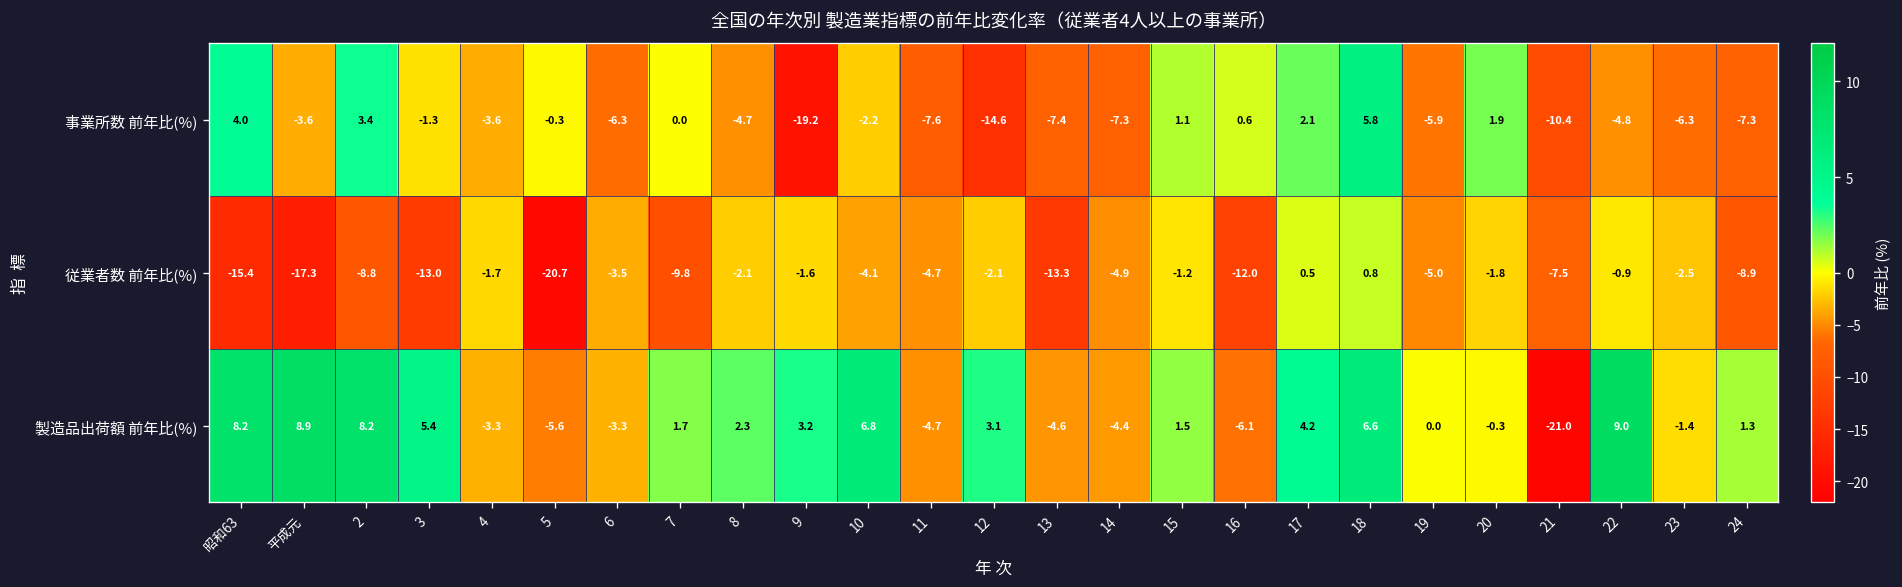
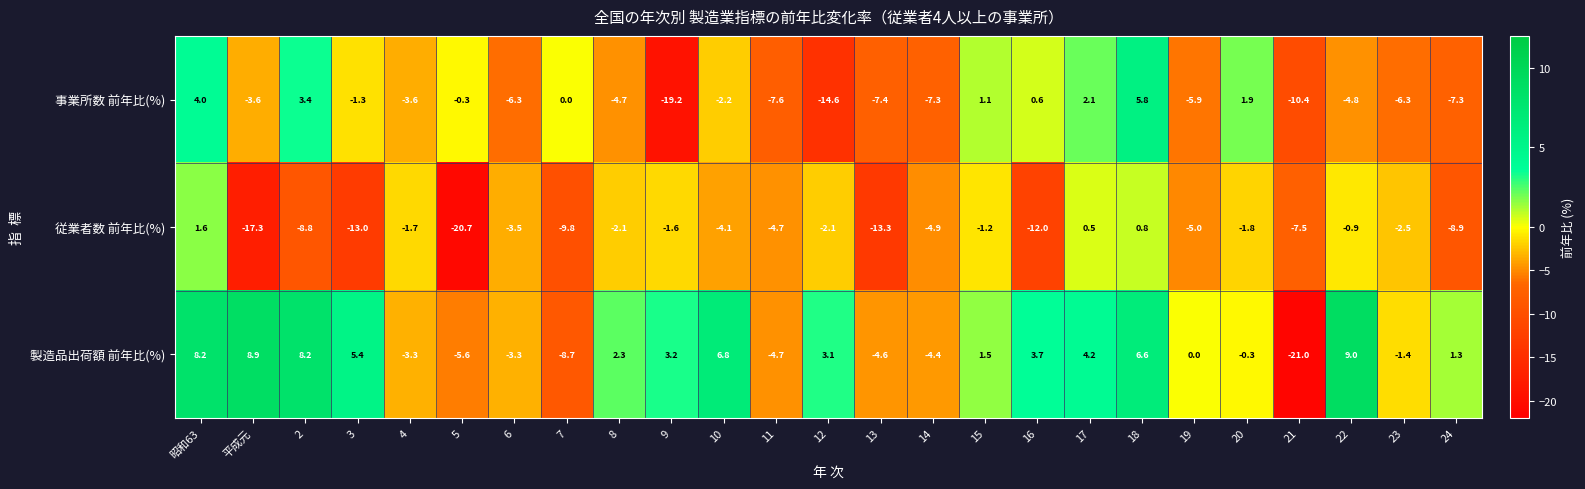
従業者数 前年比(%), 昭和63: -15.4 -> 1.6
製造品出荷額 前年比(%), 7: 1.7 -> -8.7
製造品出荷額 前年比(%), 16: -6.1 -> 3.7
